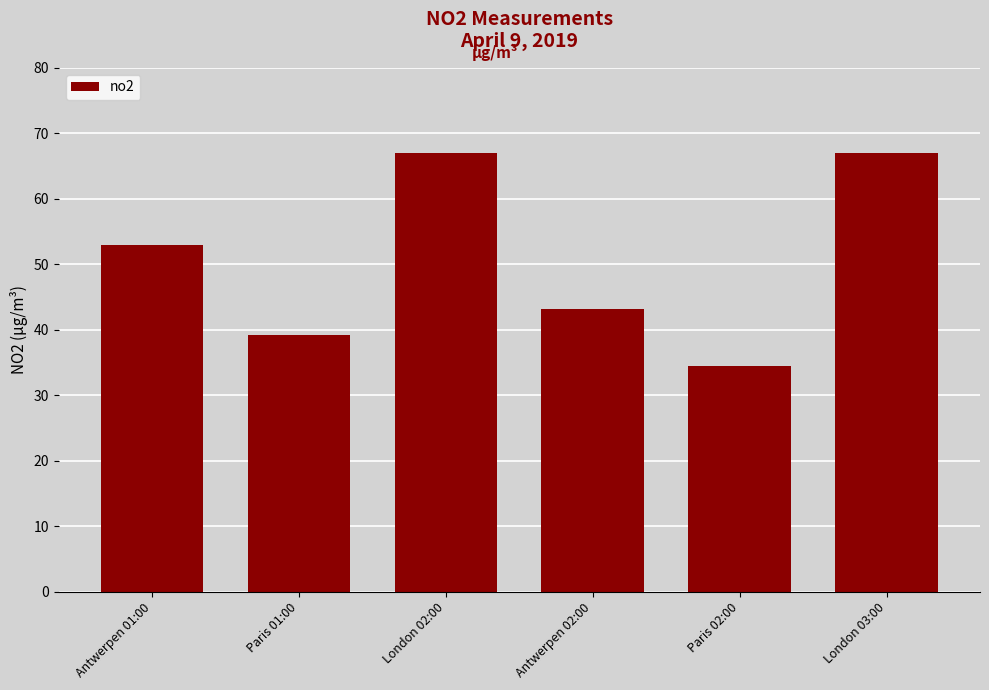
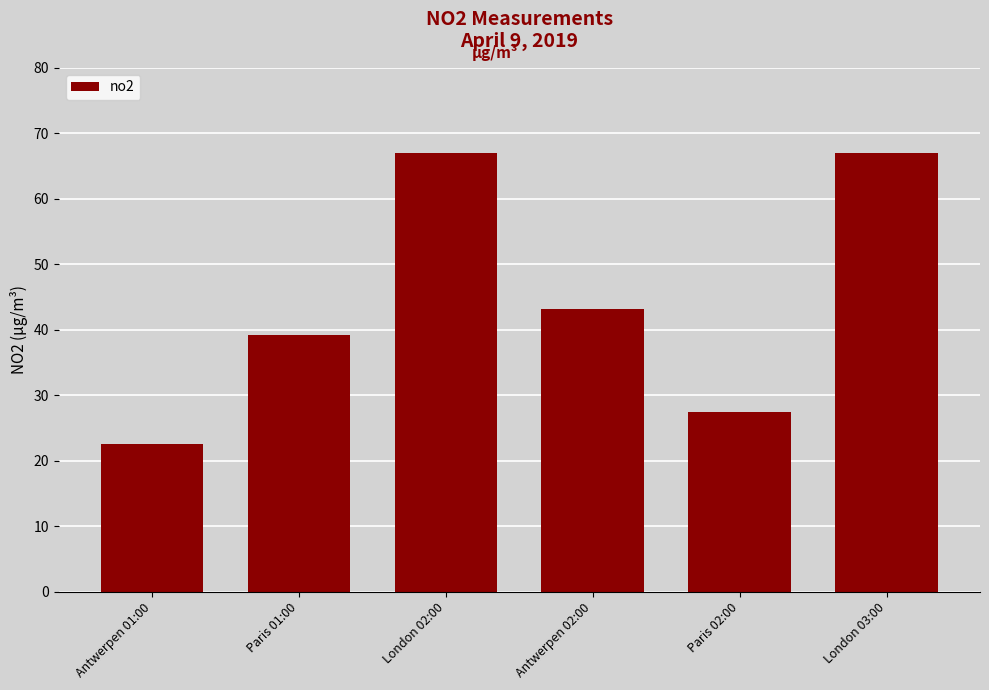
Antwerpen 01:00: 53 -> 23
Paris 02:00: 34 -> 27
